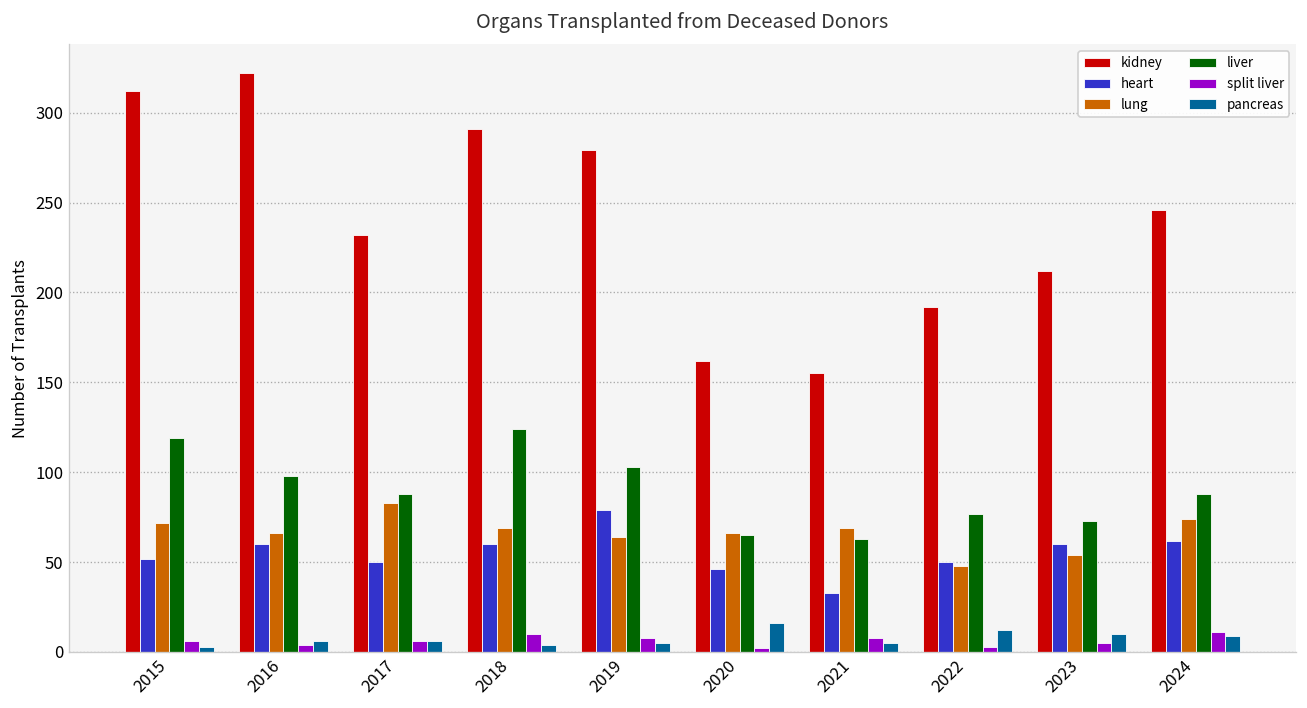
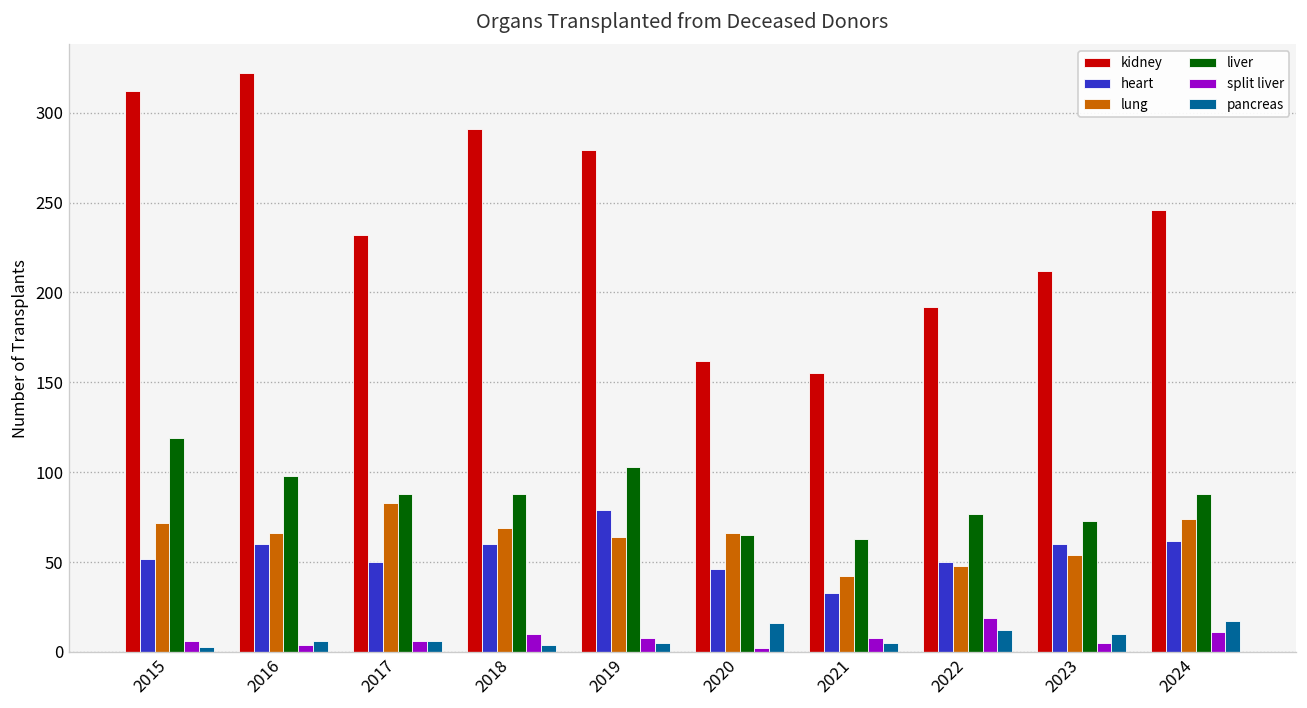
liver, 2018: 124 -> 88
lung, 2021: 69 -> 42
split liver, 2022: 3 -> 19
pancreas, 2024: 9 -> 17
